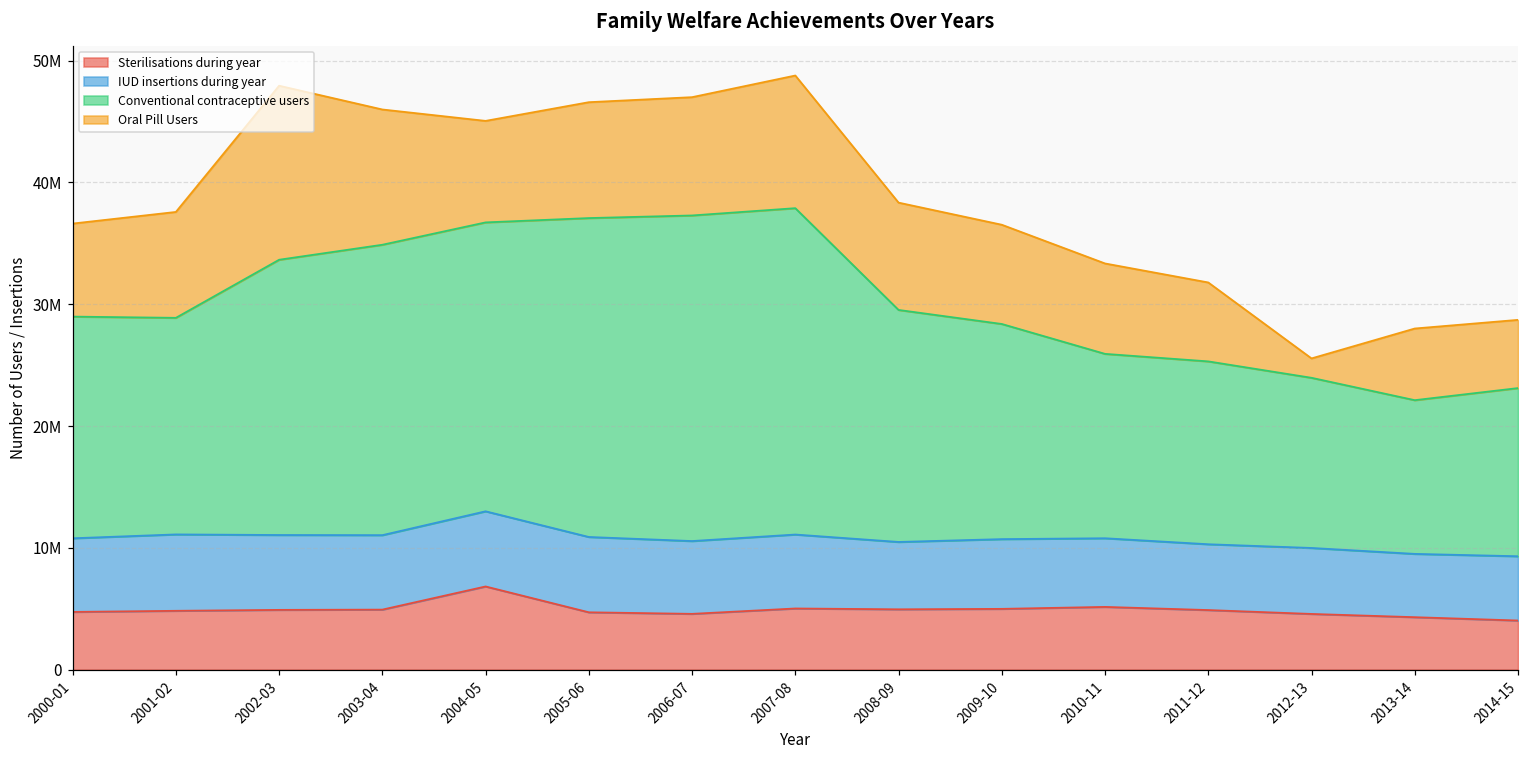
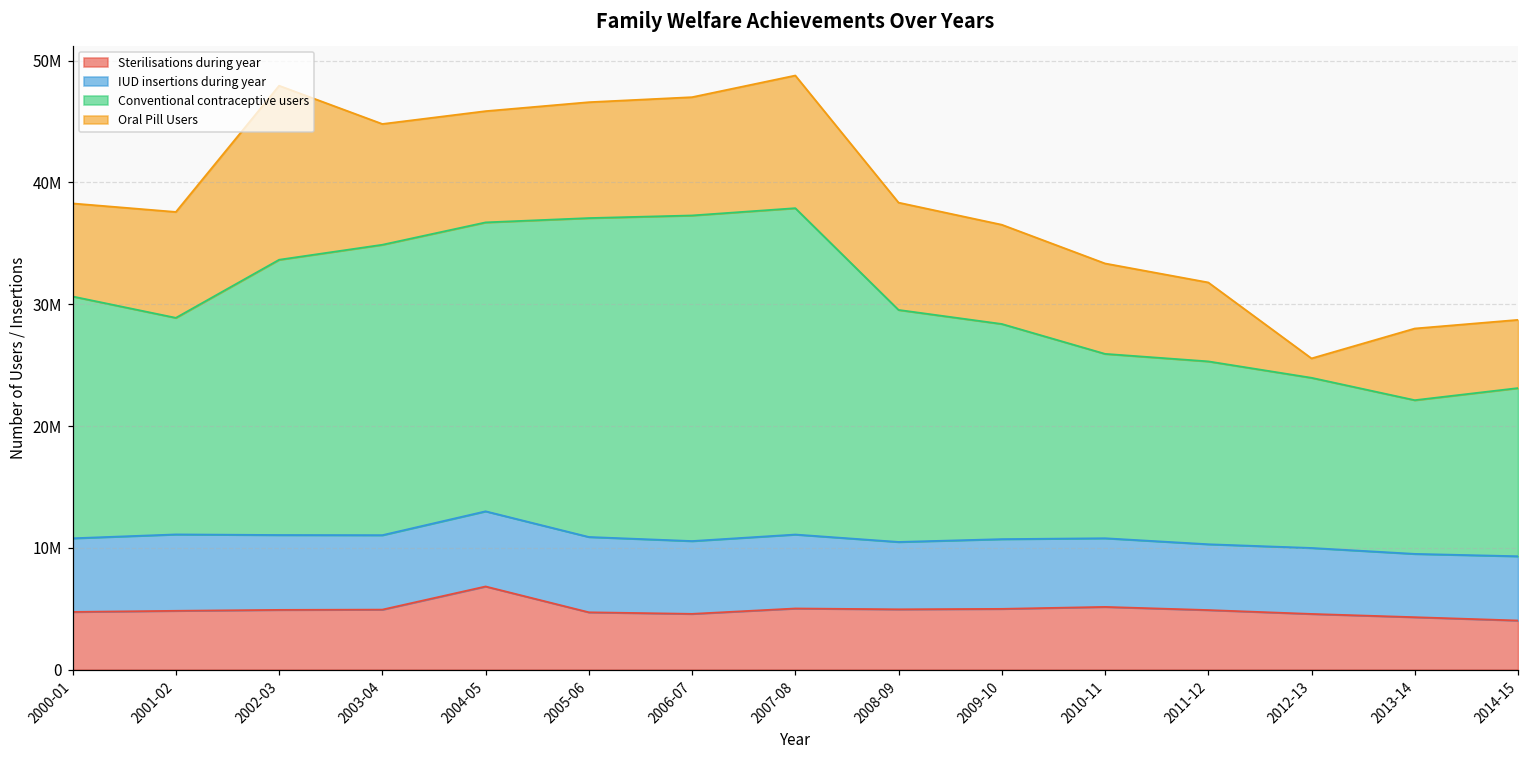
Conventional contraceptive users, 2000-01: 18200000 -> 19900000
Oral Pill Users, 2003-04: 11100000 -> 9900000
Oral Pill Users, 2004-05: 8300000 -> 9100000
